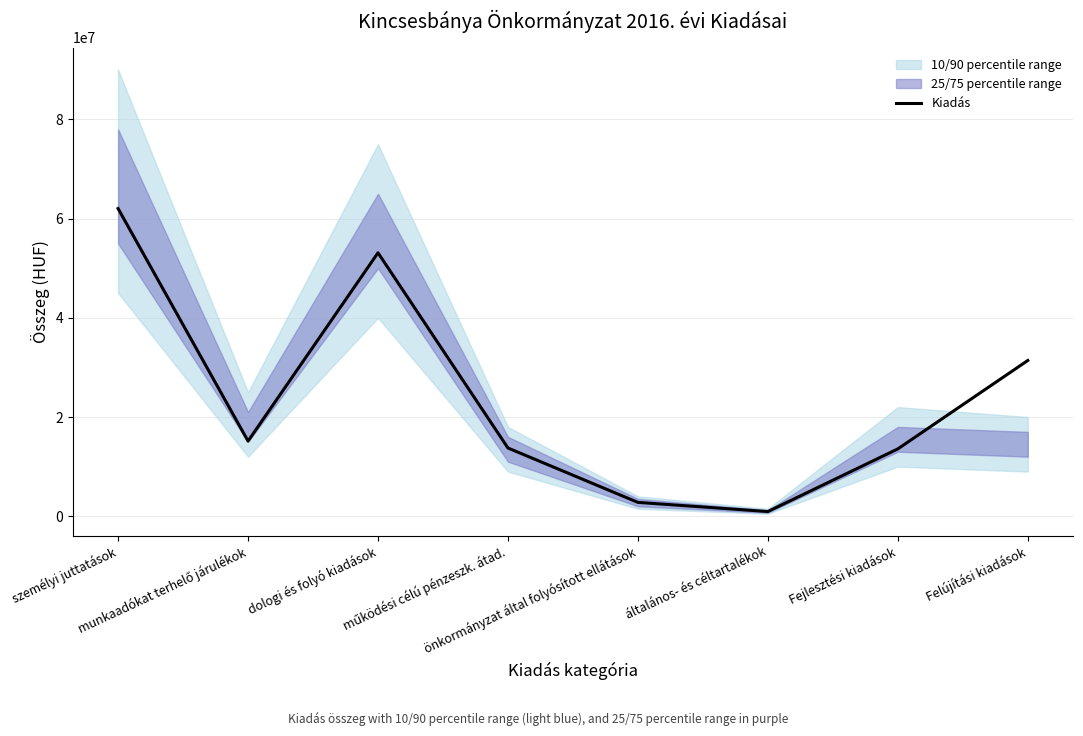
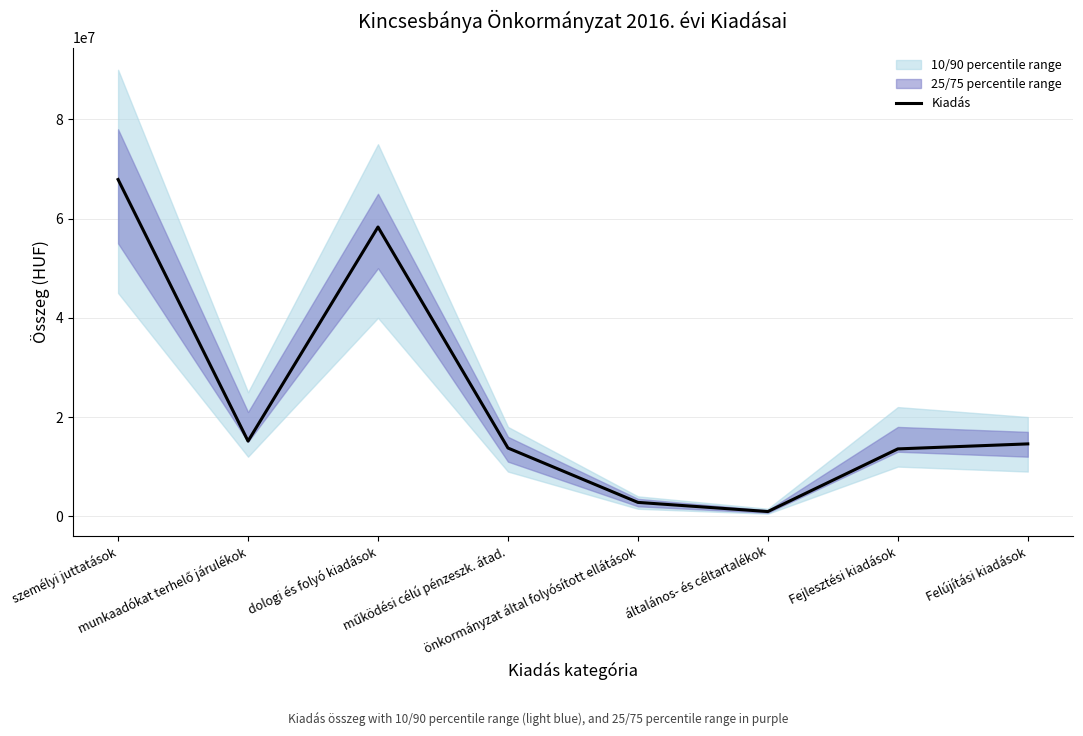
Kiadás, személyi juttatások: 62000000 -> 68000000
Kiadás, dologi és folyó kiadások: 53000000 -> 58000000
Kiadás, Felújítási kiadások: 31000000 -> 15000000
